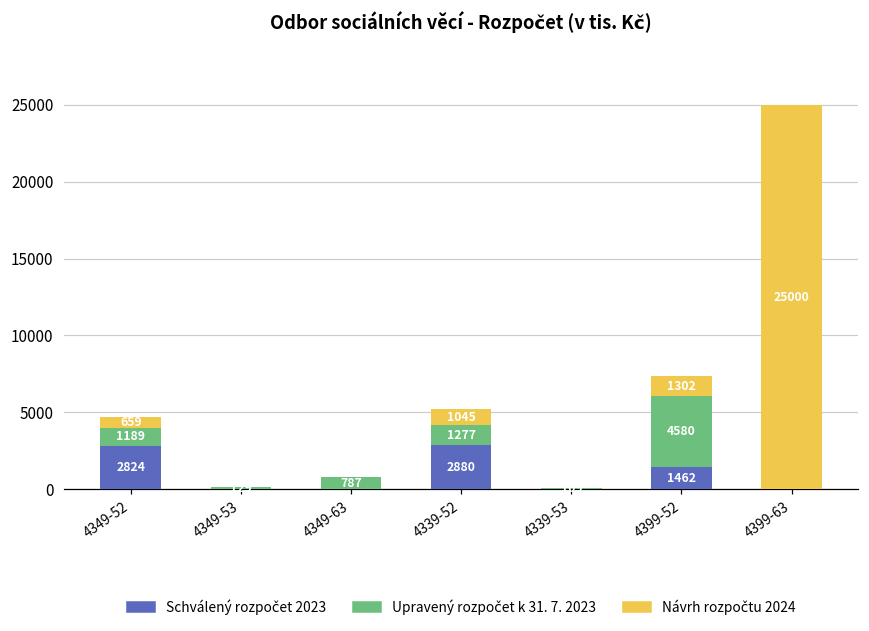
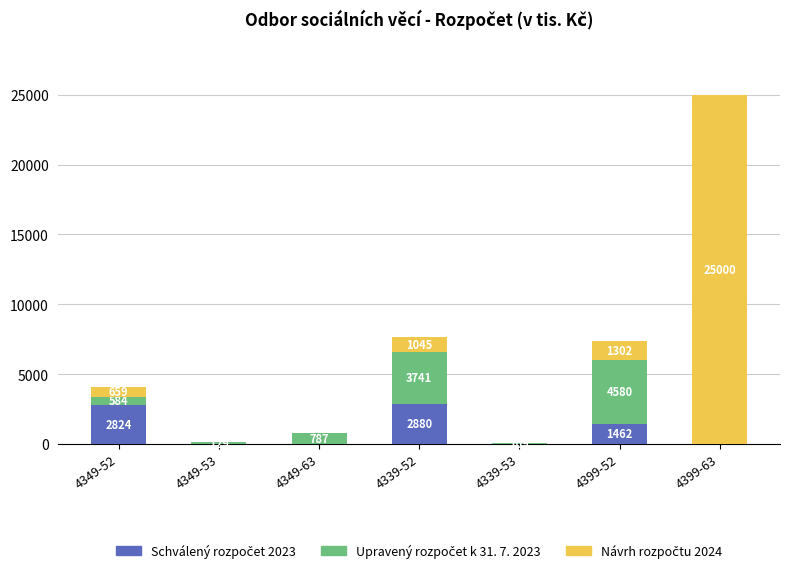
Upravený rozpočet k 31. 7. 2023, 4349-52: 1189 -> 584
Upravený rozpočet k 31. 7. 2023, 4339-52: 1277 -> 3741
